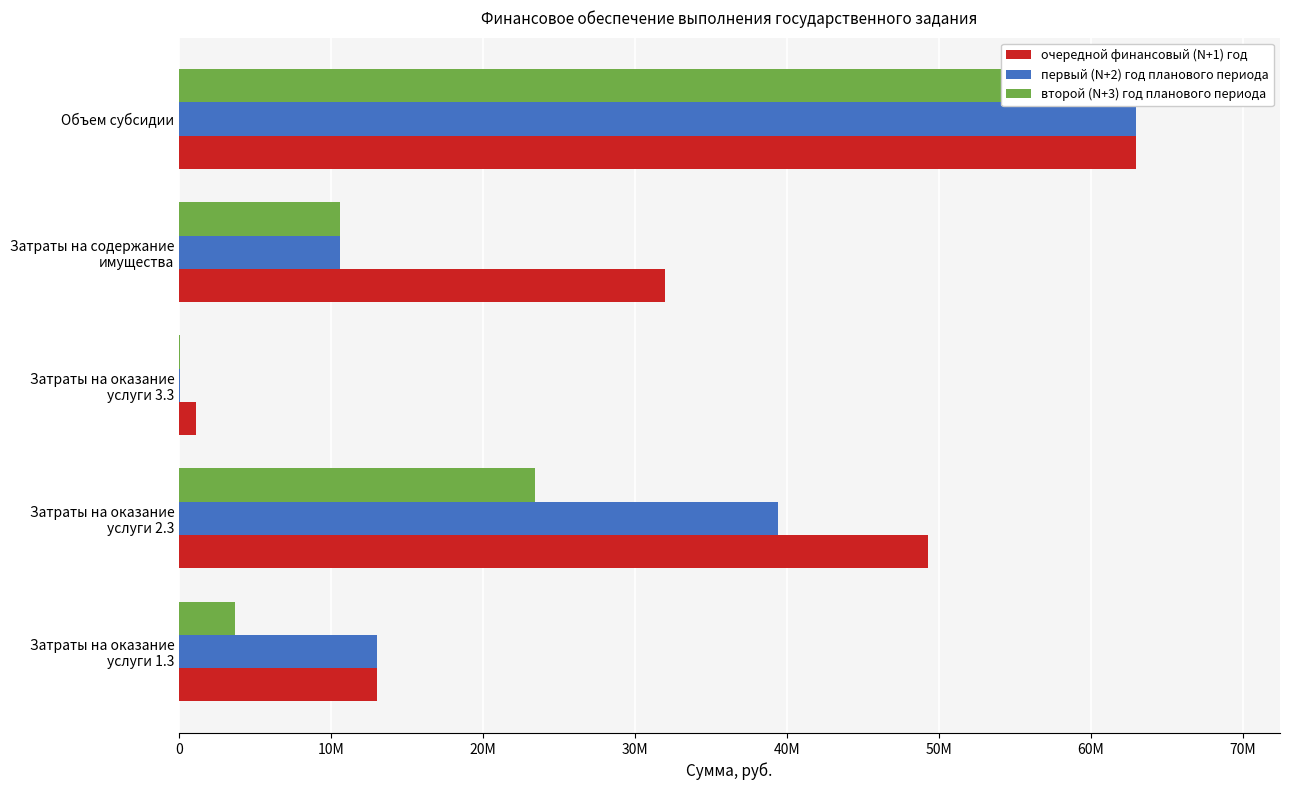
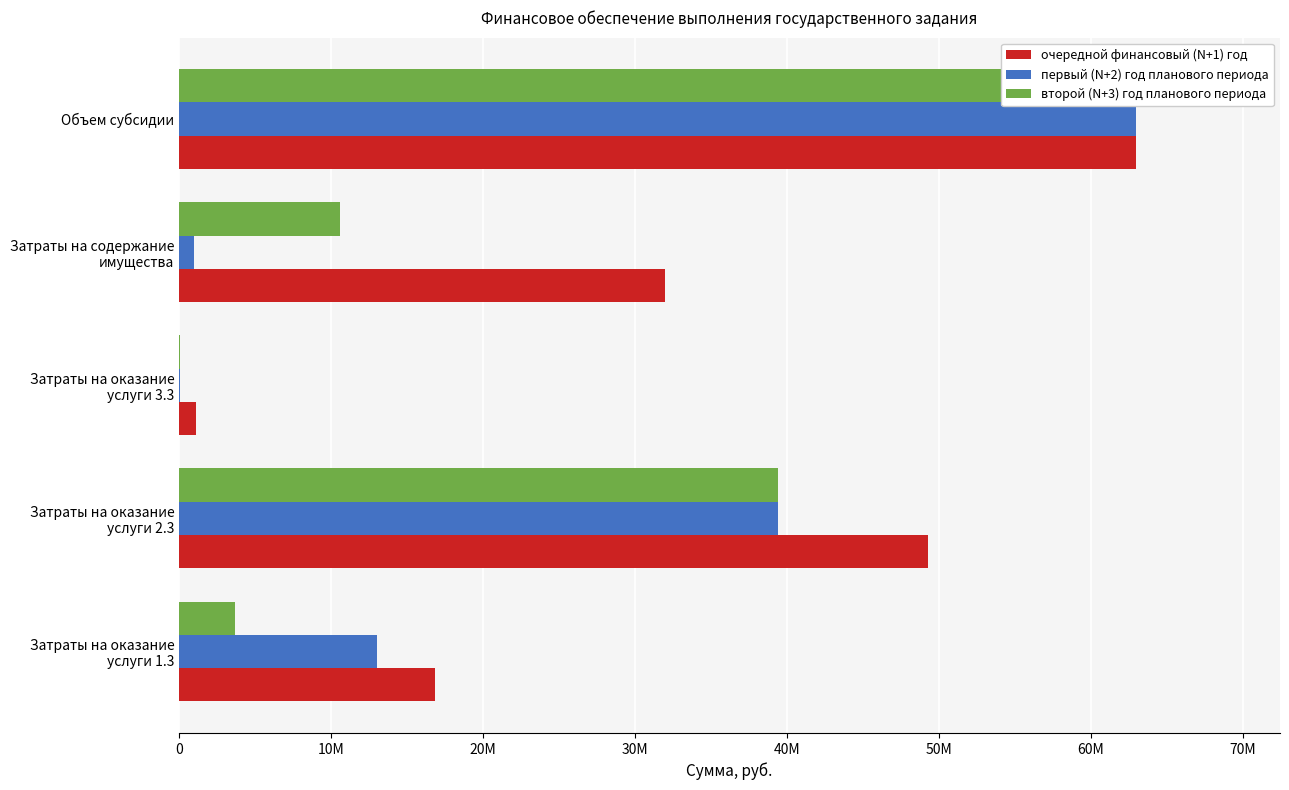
первый (N+2) год планового периода, Затраты на содержание имущества: 10600000 -> 1000000
второй (N+3) год планового периода, Затраты на оказание услуги 2.3: 23400000 -> 39400000
очередной финансовый (N+1) год, Затраты на оказание услуги 1.3: 13000000 -> 16800000
